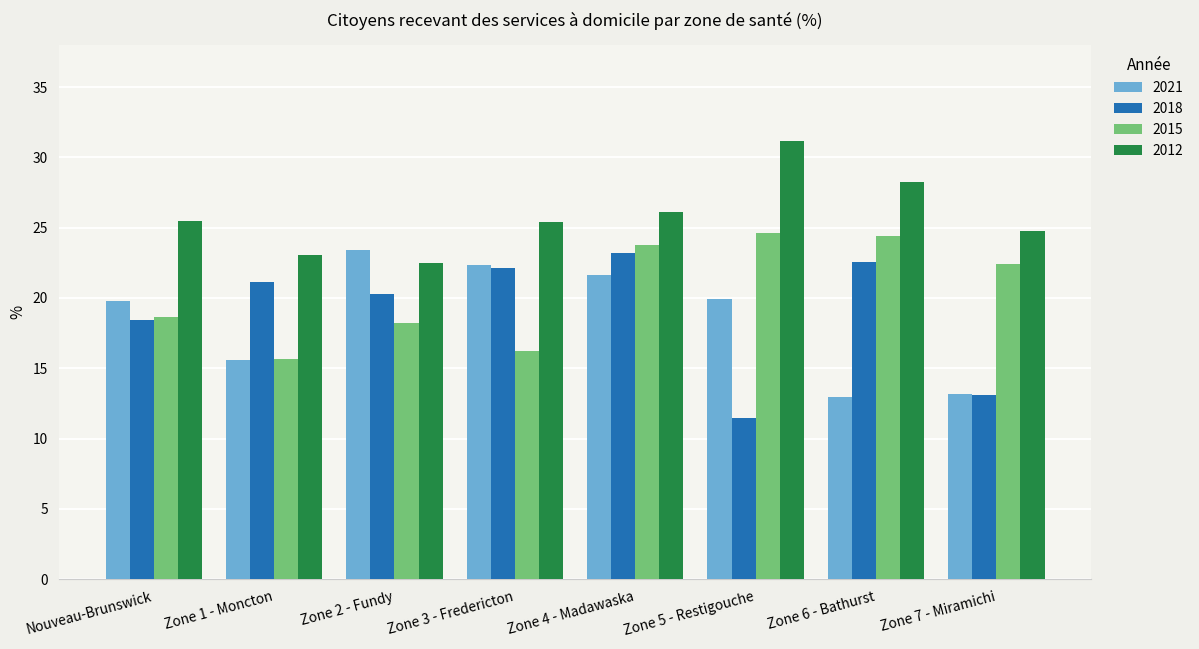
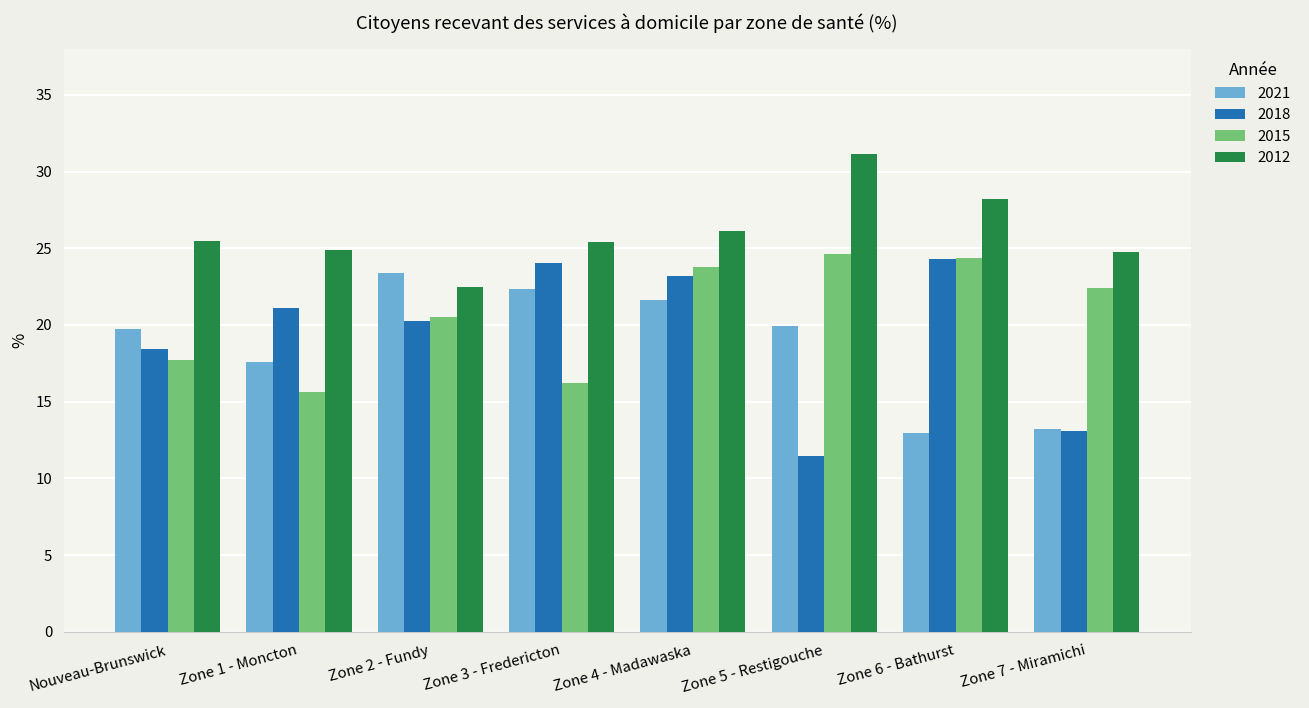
2015, Nouveau-Brunswick: 18.6 -> 17.7
2021, Zone 1 - Moncton: 15.6 -> 17.6
2012, Zone 1 - Moncton: 23.0 -> 24.9
2015, Zone 2 - Fundy: 18.2 -> 20.5
2018, Zone 3 - Fredericton: 22.1 -> 24.1
2018, Zone 6 - Bathurst: 22.6 -> 24.3
